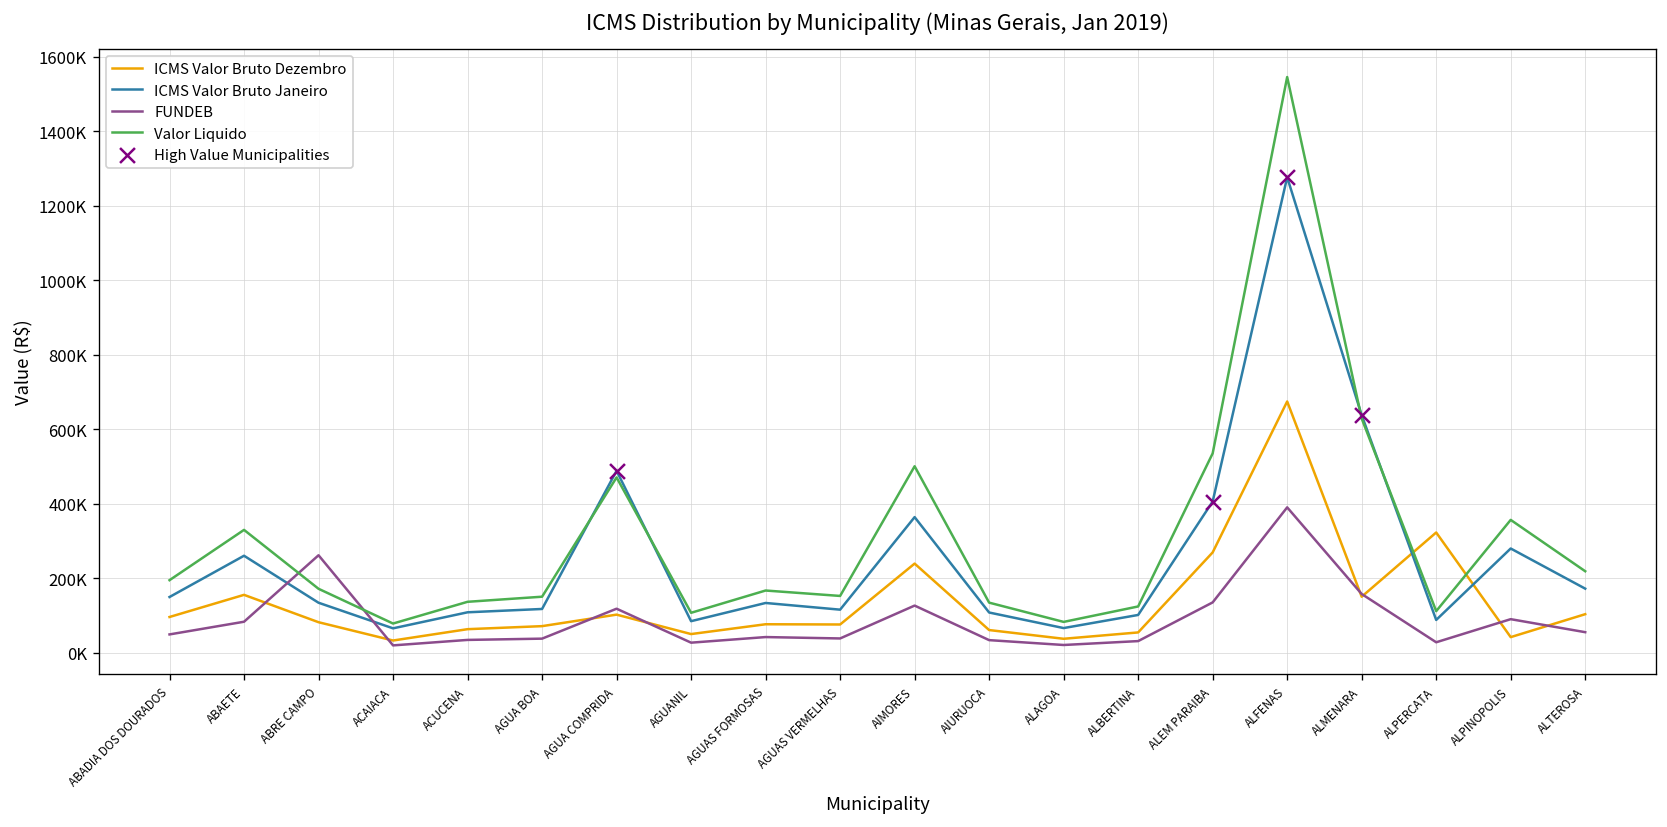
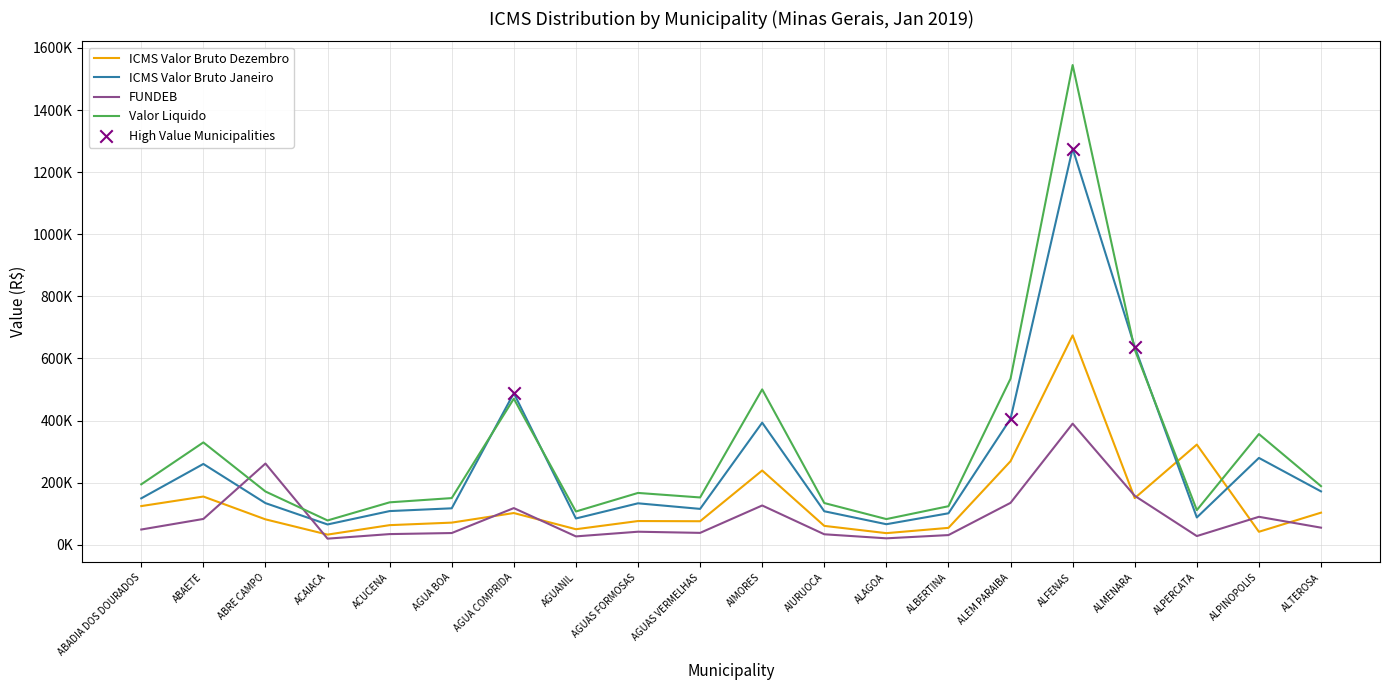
ICMS Valor Bruto Dezembro, ABADIA DOS DOURADOS: 100000 -> 120000
ICMS Valor Bruto Janeiro, AIMORES: 360000 -> 390000
Valor Liquido, ALTEROSA: 220000 -> 190000
